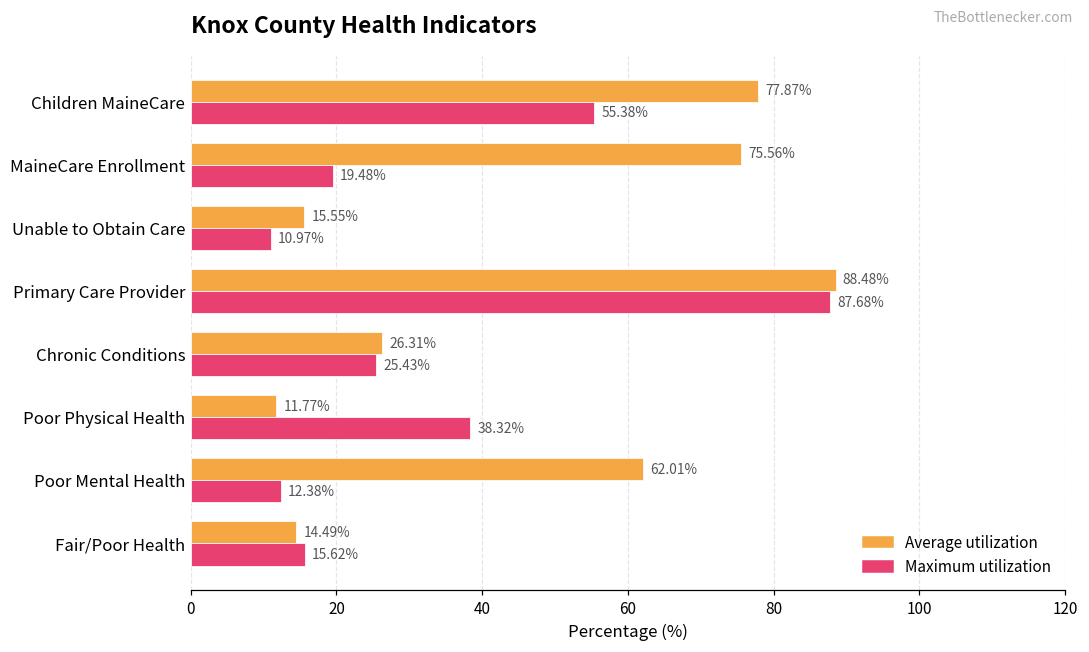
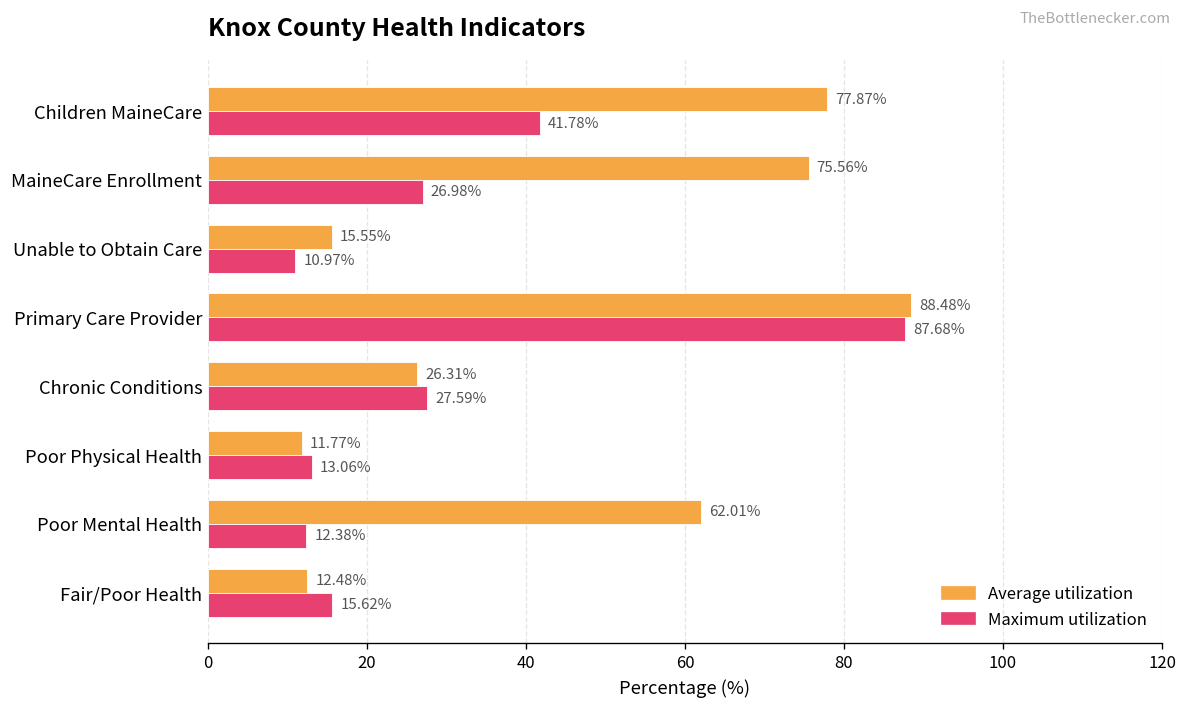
Maximum utilization, Children MaineCare: 55.38% -> 41.78%
Maximum utilization, MaineCare Enrollment: 19.48% -> 26.98%
Maximum utilization, Chronic Conditions: 25.43% -> 27.59%
Maximum utilization, Poor Physical Health: 38.32% -> 13.06%
Average utilization, Fair/Poor Health: 14.49% -> 12.48%
